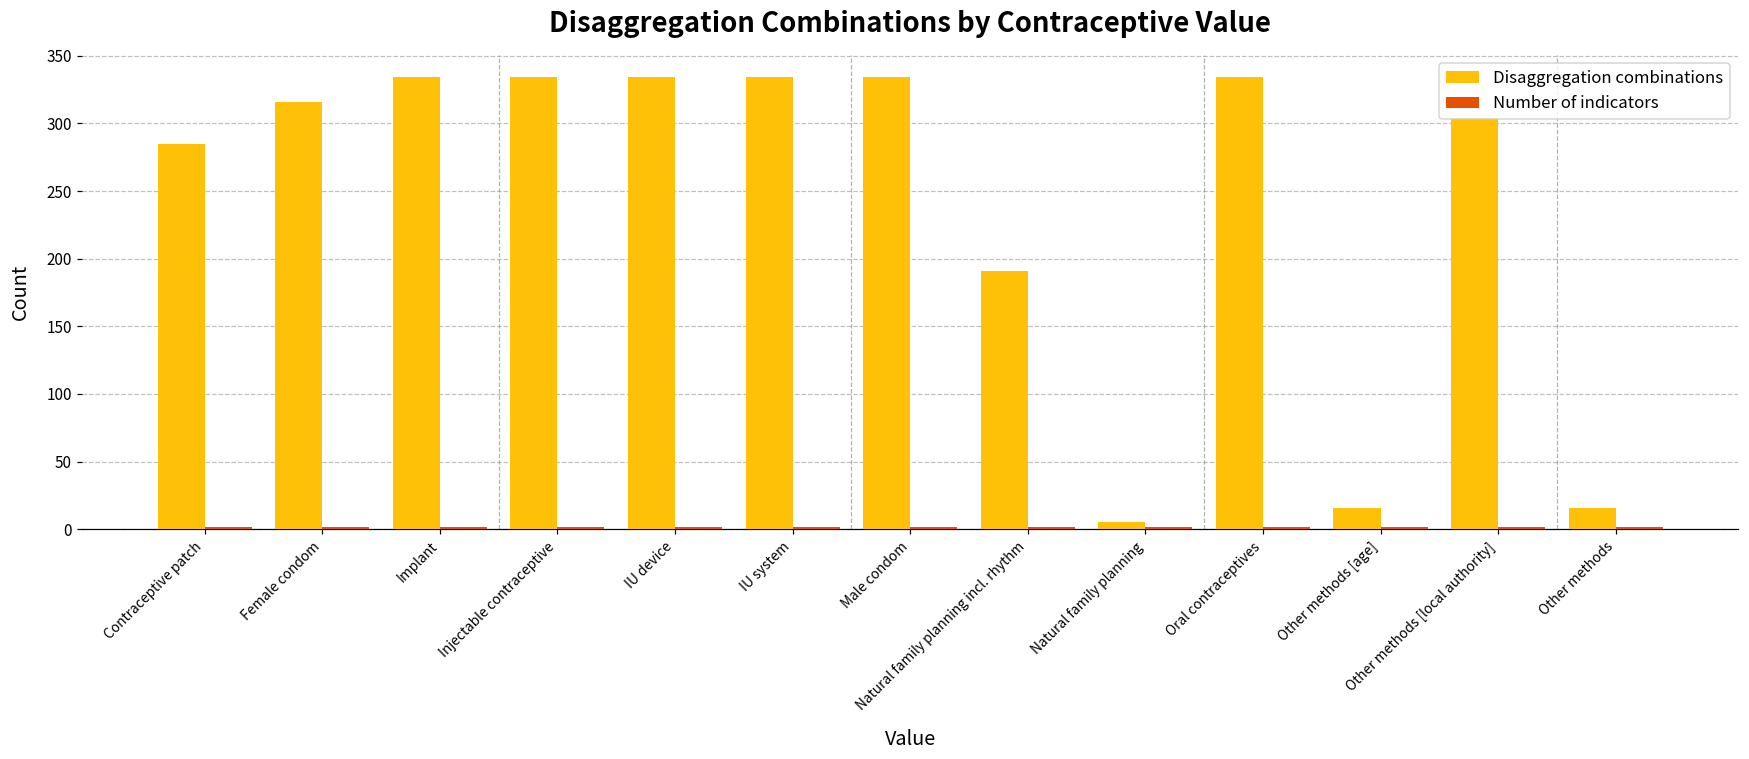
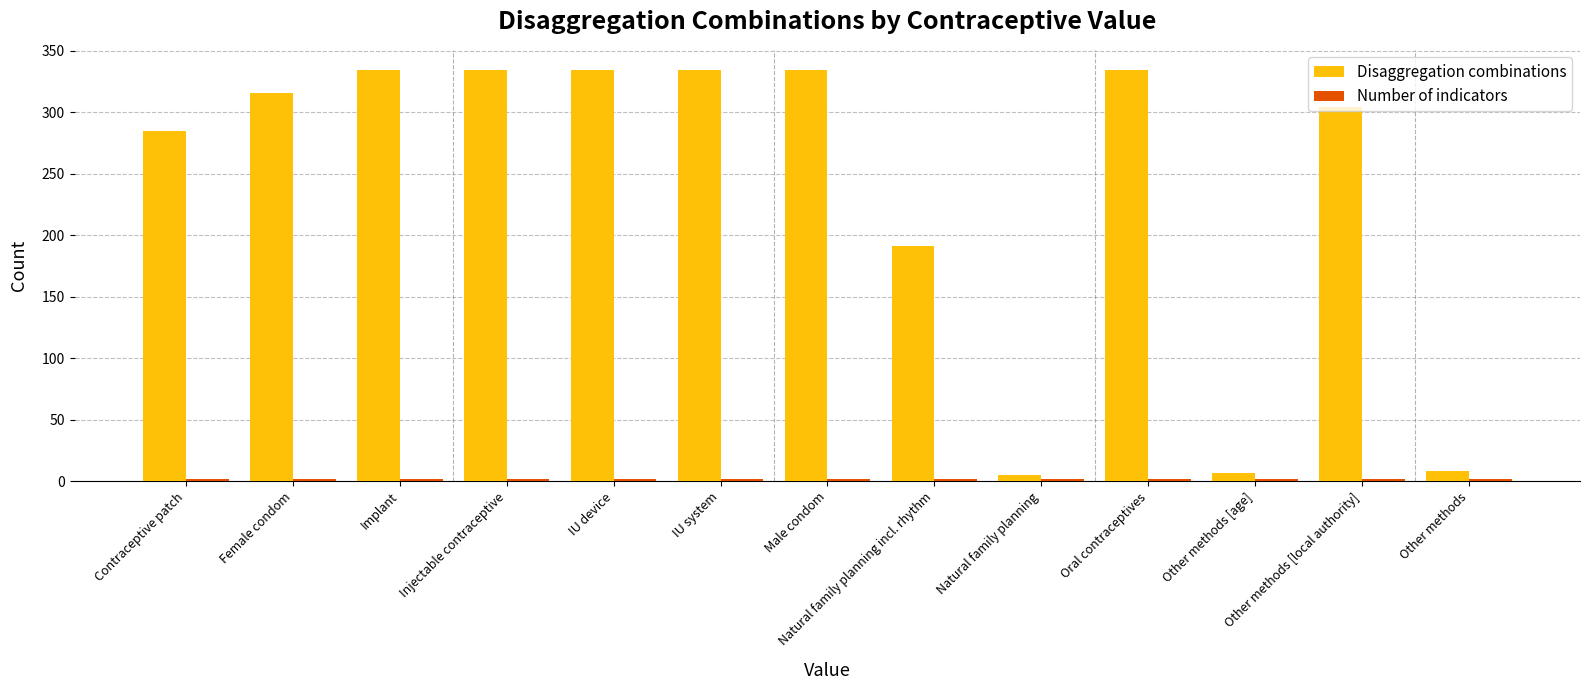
Disaggregation combinations, Other methods [age]: 16 -> 7
Disaggregation combinations, Other methods: 16 -> 8
